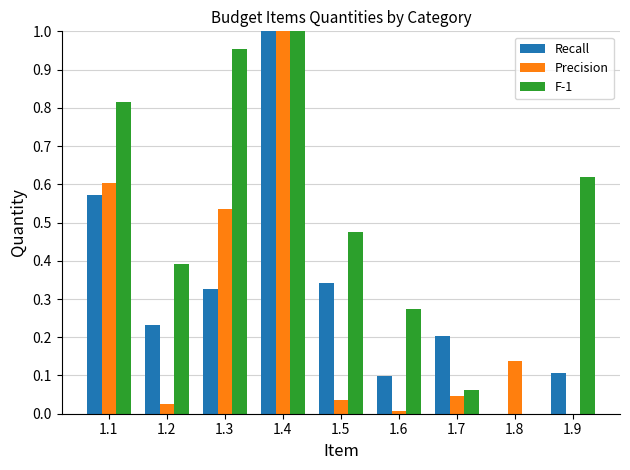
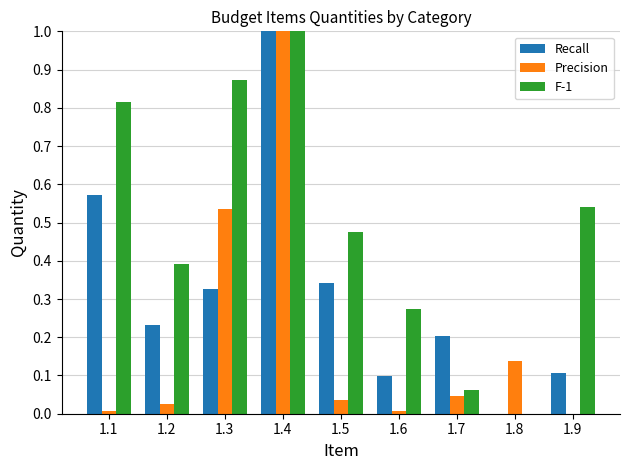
Precision, 1.1: 0.60 -> 0.01
F-1, 1.3: 0.96 -> 0.87
F-1, 1.9: 0.62 -> 0.54
